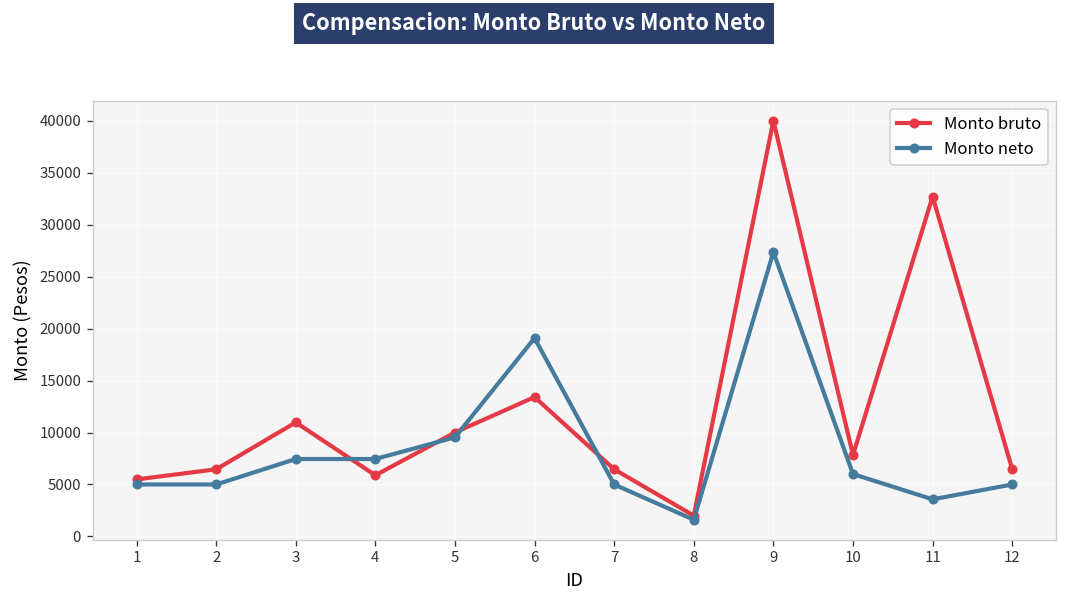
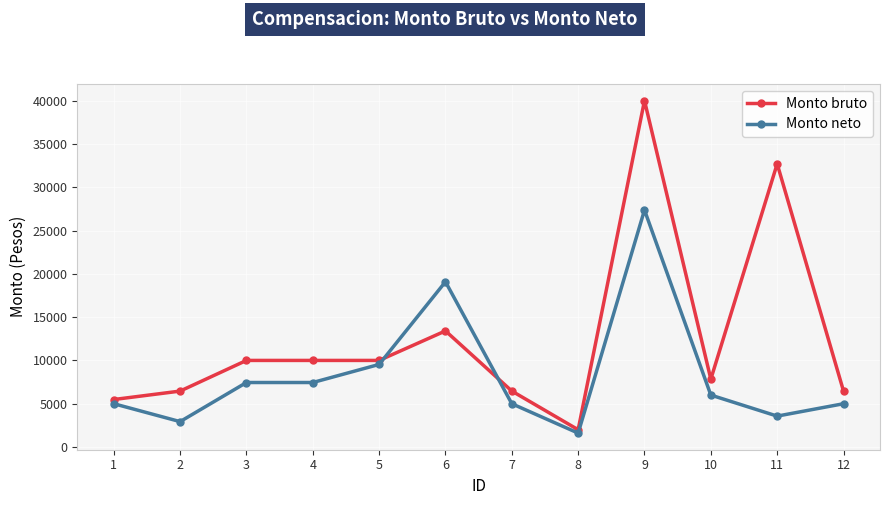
Monto neto, 2: 5000 -> 3000
Monto bruto, 3: 11000 -> 10000
Monto bruto, 4: 6000 -> 10000
